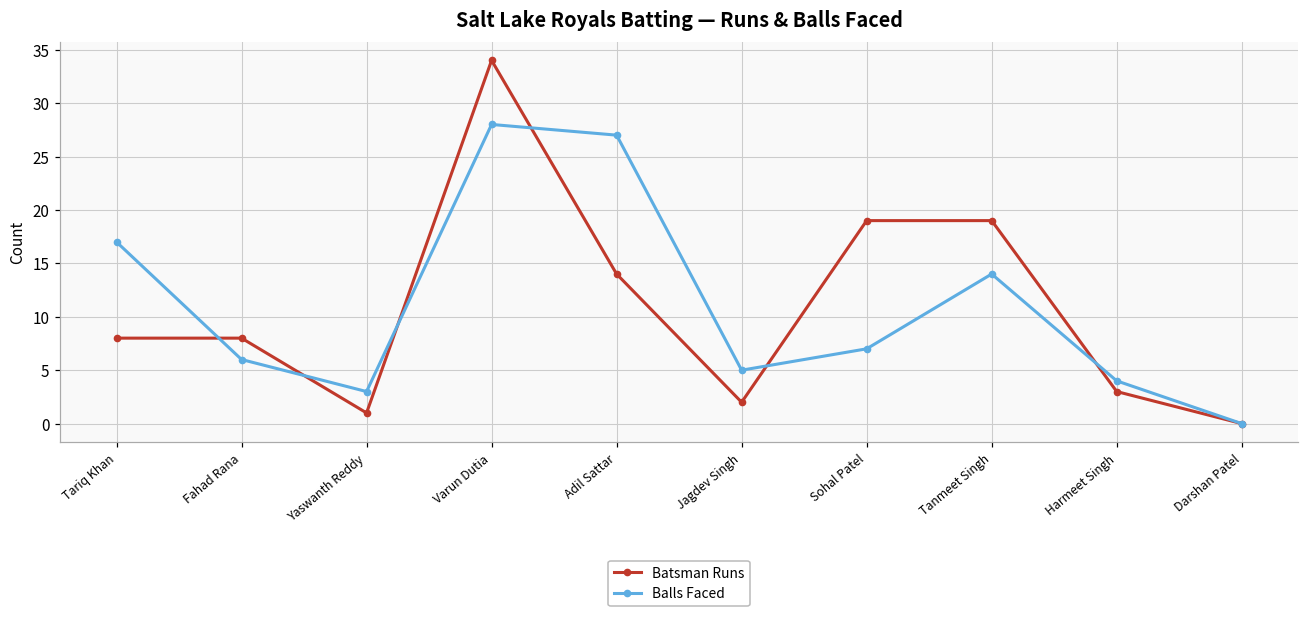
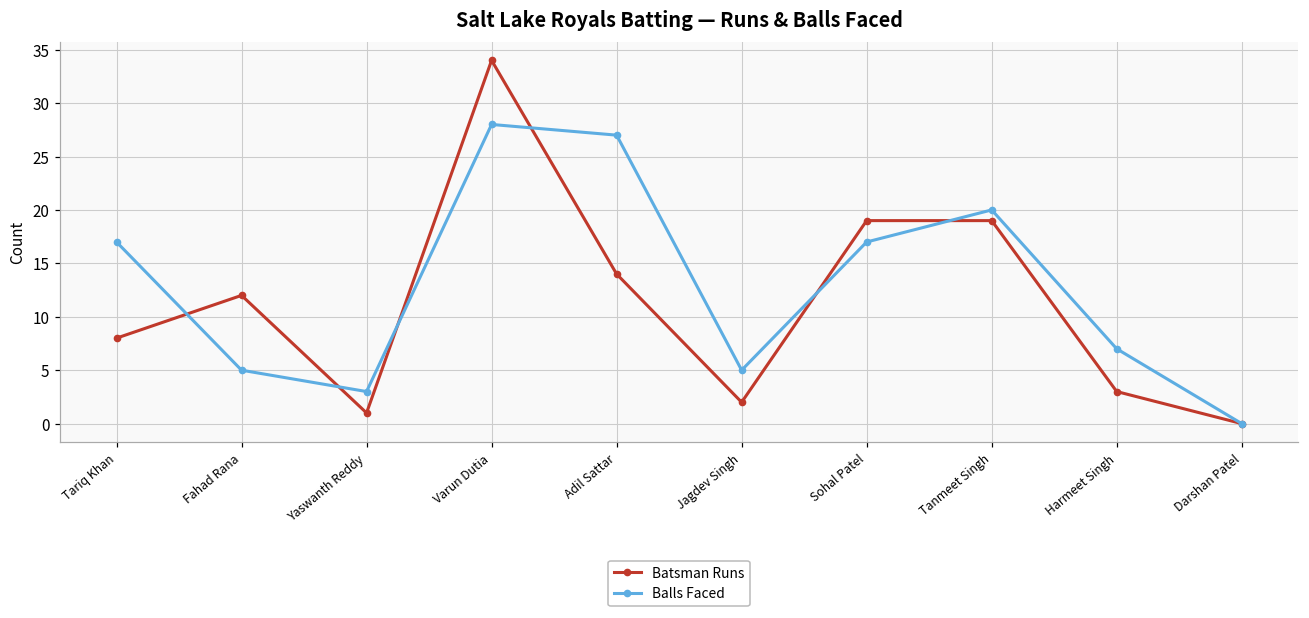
Batsman Runs, Fahad Rana: 8 -> 12
Balls Faced, Fahad Rana: 6 -> 5
Balls Faced, Sohal Patel: 7 -> 17
Balls Faced, Tanmeet Singh: 14 -> 20
Balls Faced, Harmeet Singh: 4 -> 7
